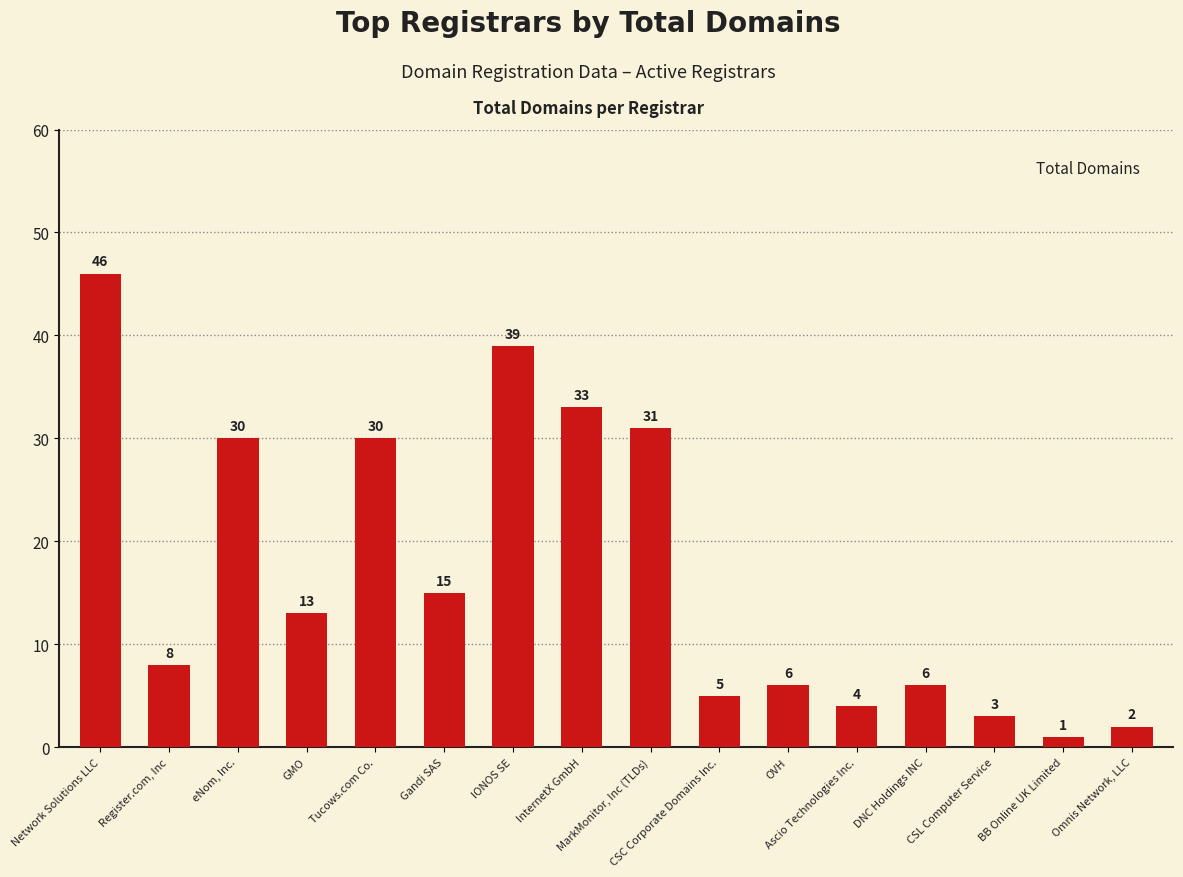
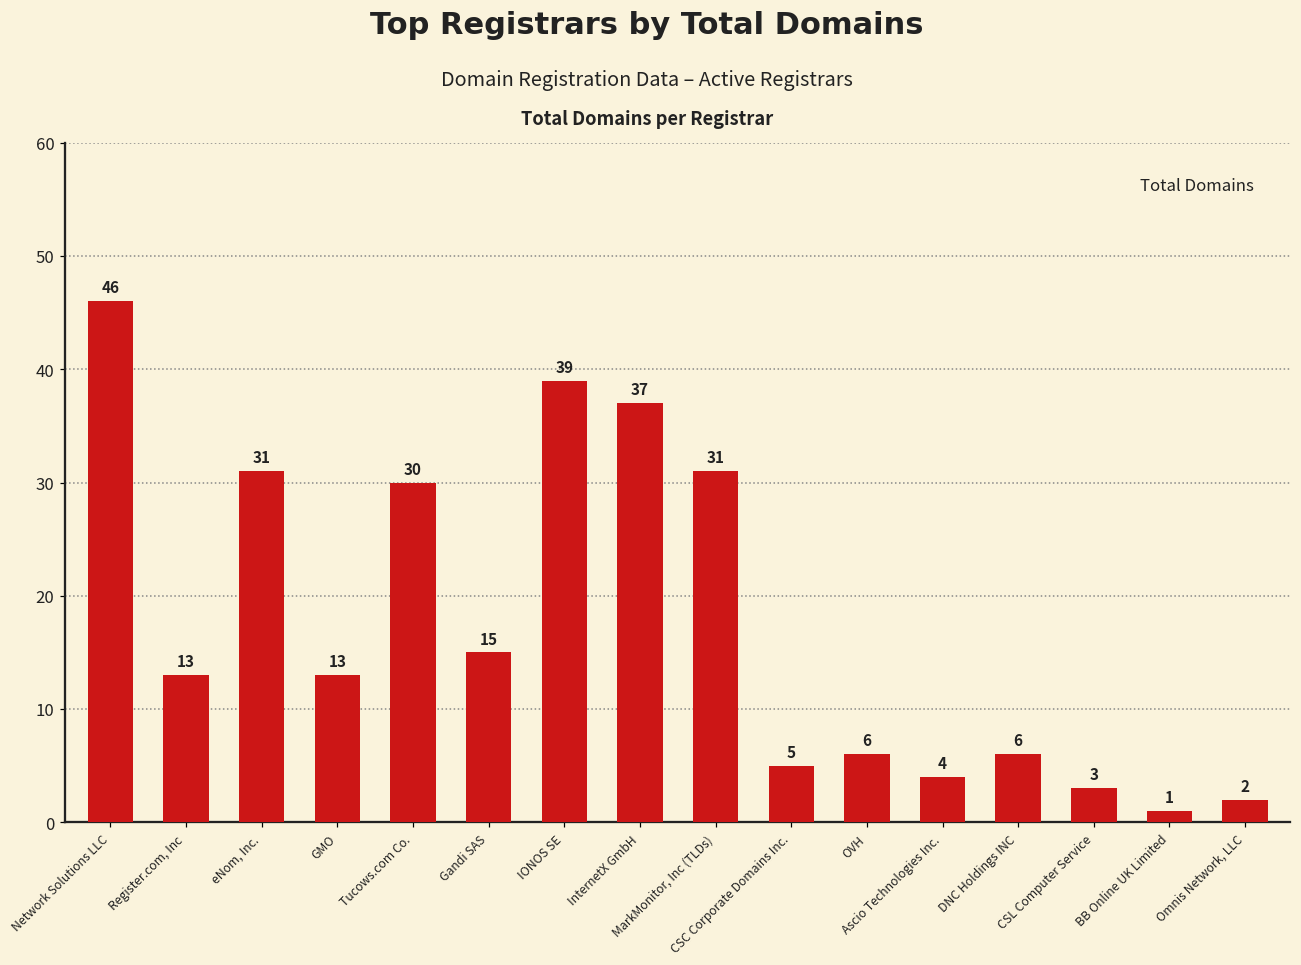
Register.com, Inc: 8 -> 13
eNom, Inc.: 30 -> 31
InternetX GmbH: 33 -> 37
